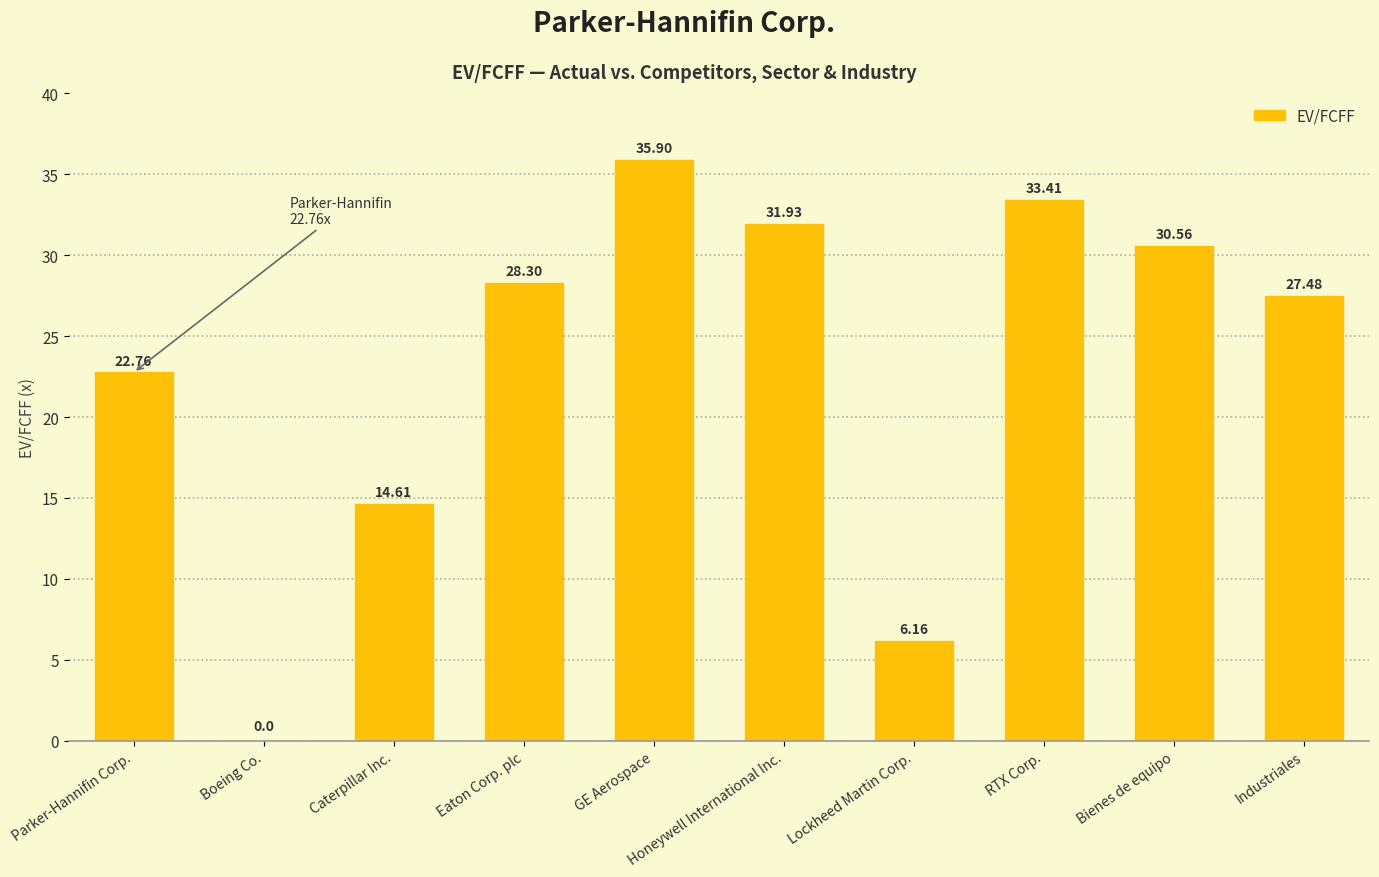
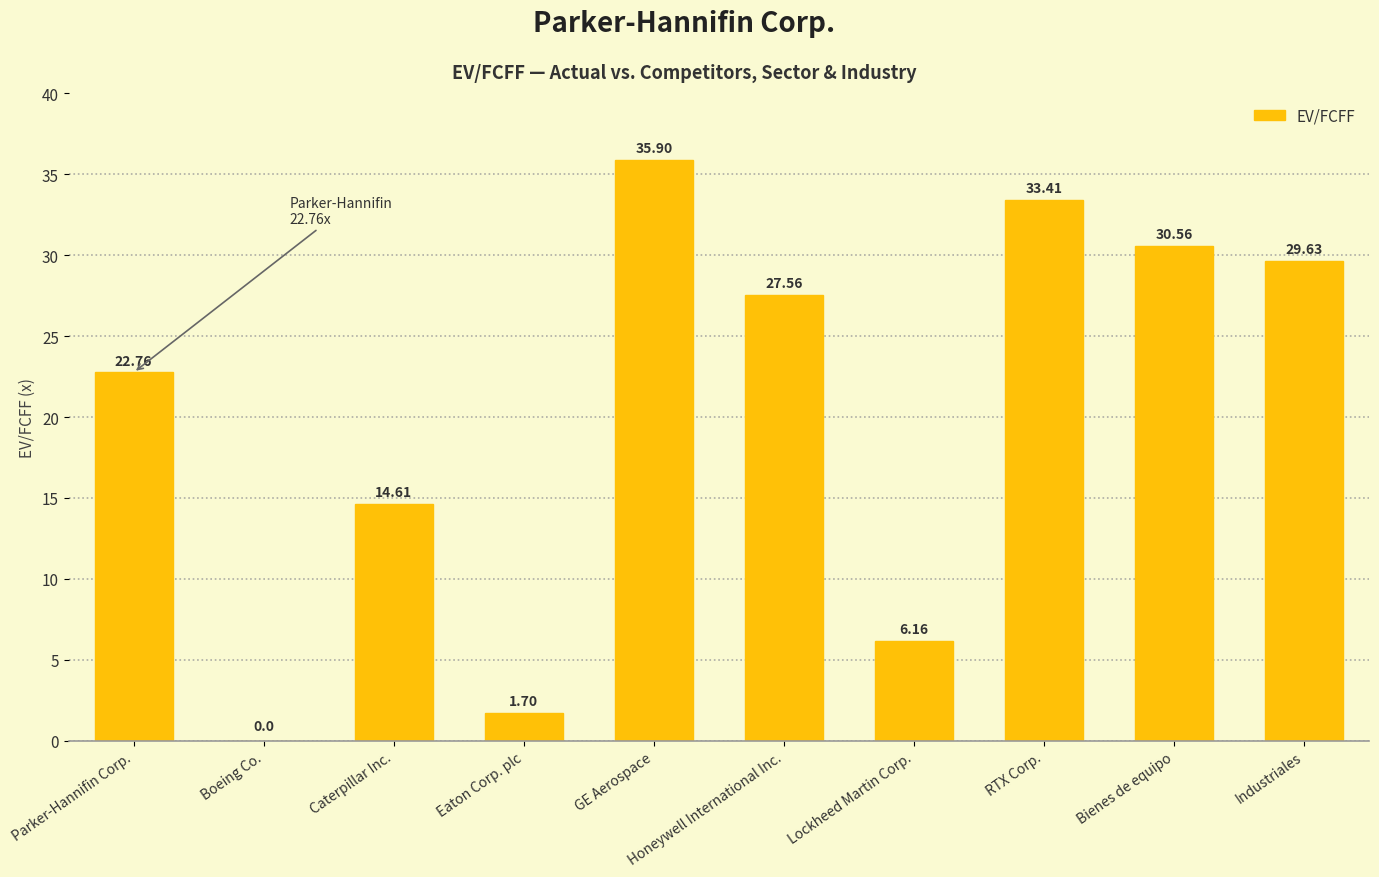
Eaton Corp. plc: 28.30 -> 1.70
Honeywell International Inc.: 31.93 -> 27.56
Industriales: 27.48 -> 29.63
